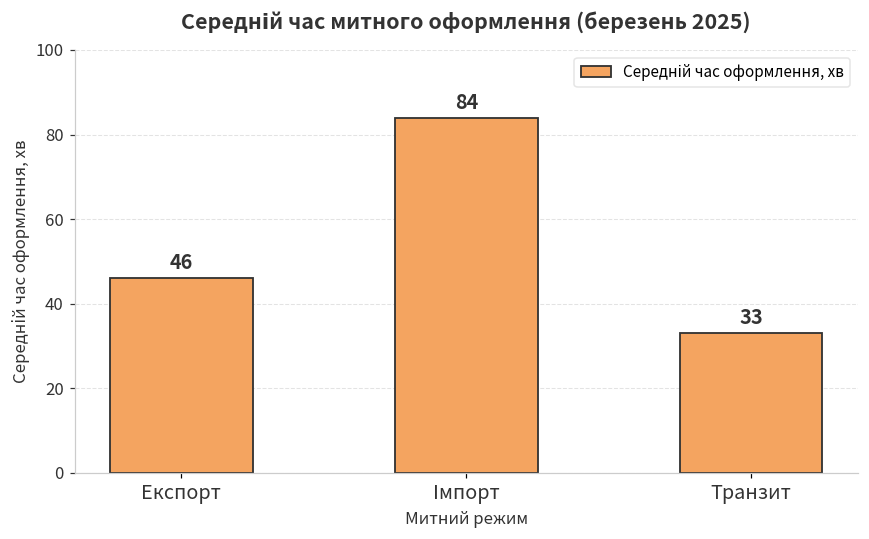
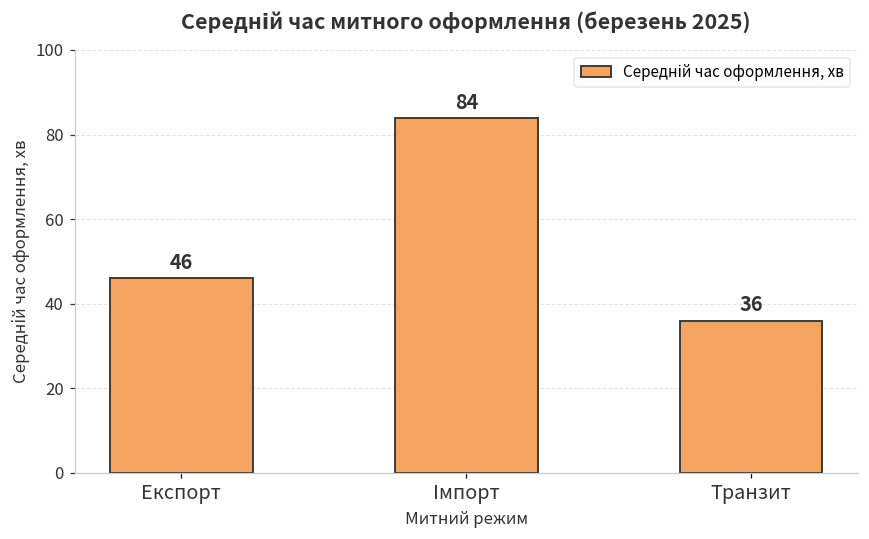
Транзит: 33 -> 36
